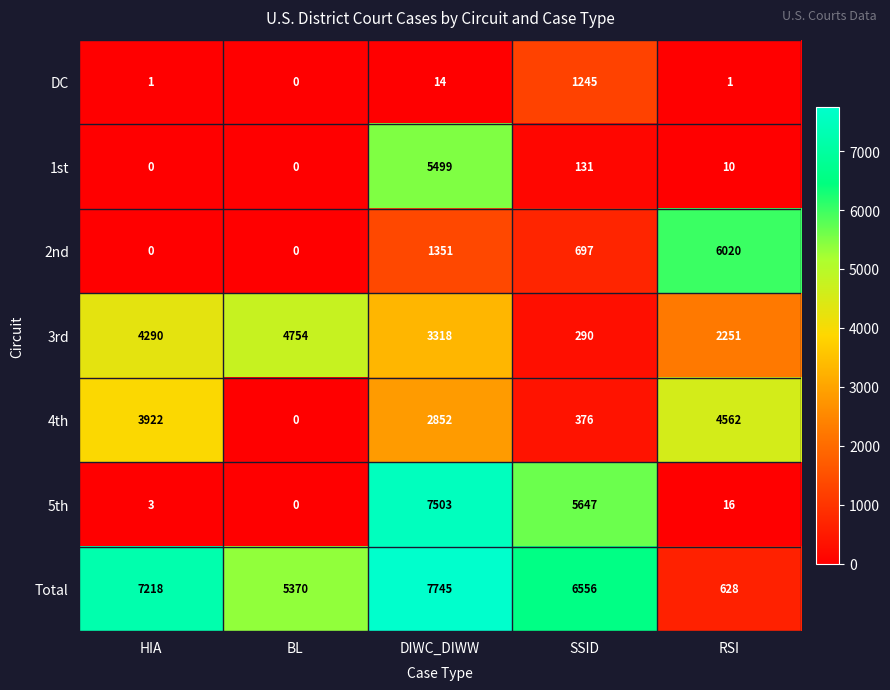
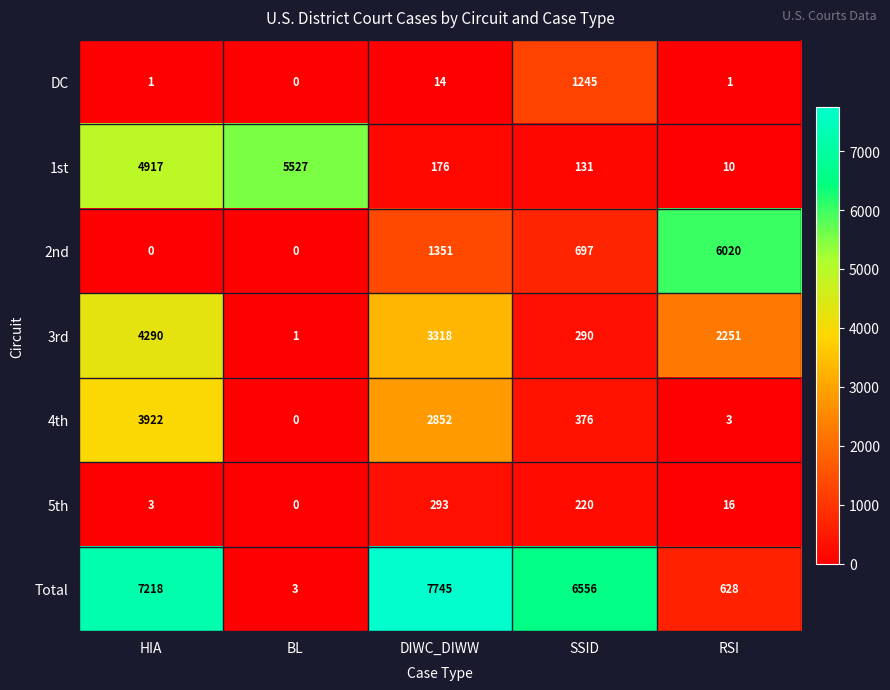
1st, HIA: 0 -> 4917
1st, BL: 0 -> 5527
1st, DIWC_DIWW: 5499 -> 176
3rd, BL: 4754 -> 1
4th, RSI: 4562 -> 3
5th, DIWC_DIWW: 7503 -> 293
5th, SSID: 5647 -> 220
Total, BL: 5370 -> 3
